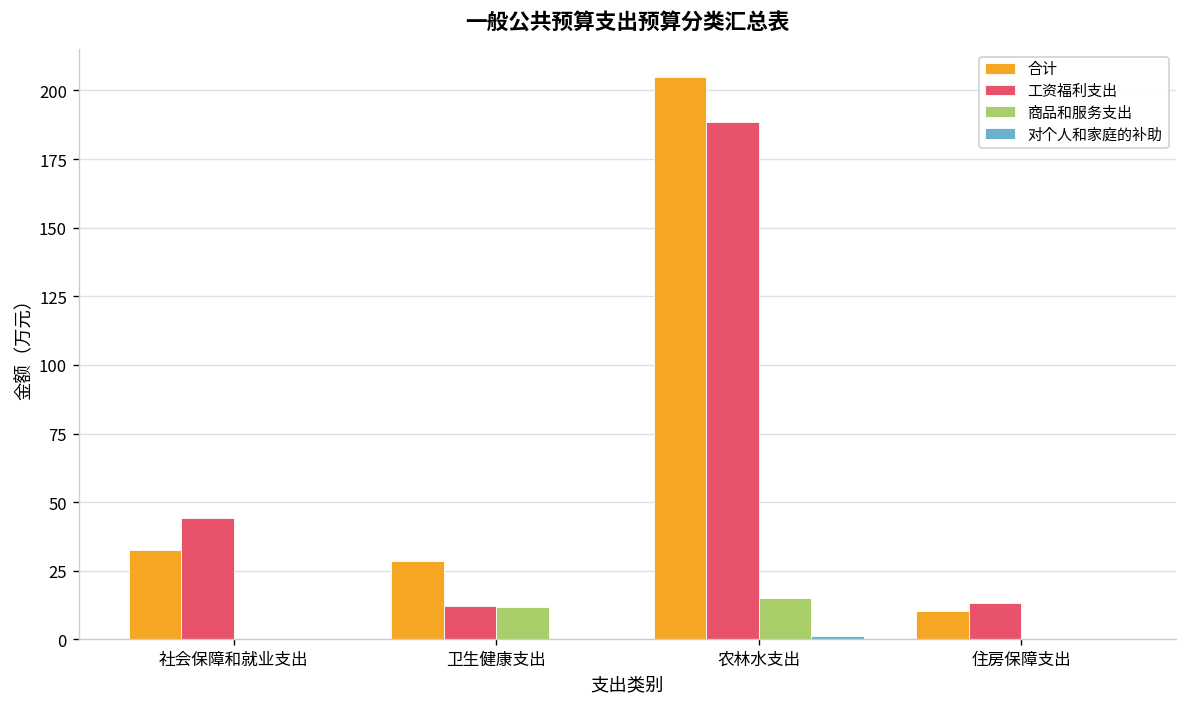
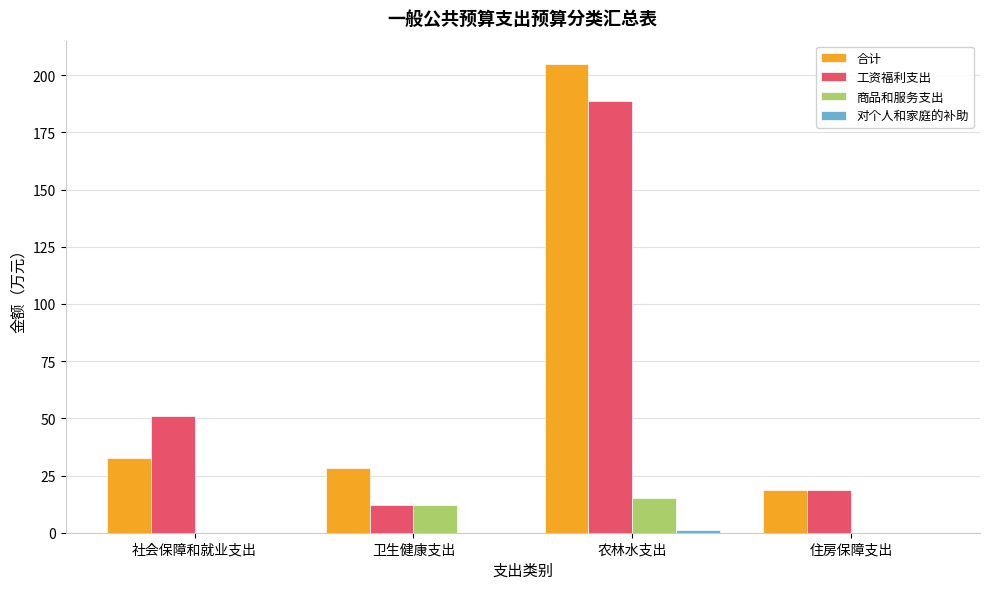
工资福利支出, 社会保障和就业支出: 44 -> 51
合计, 住房保障支出: 10 -> 19
工资福利支出, 住房保障支出: 13 -> 19
